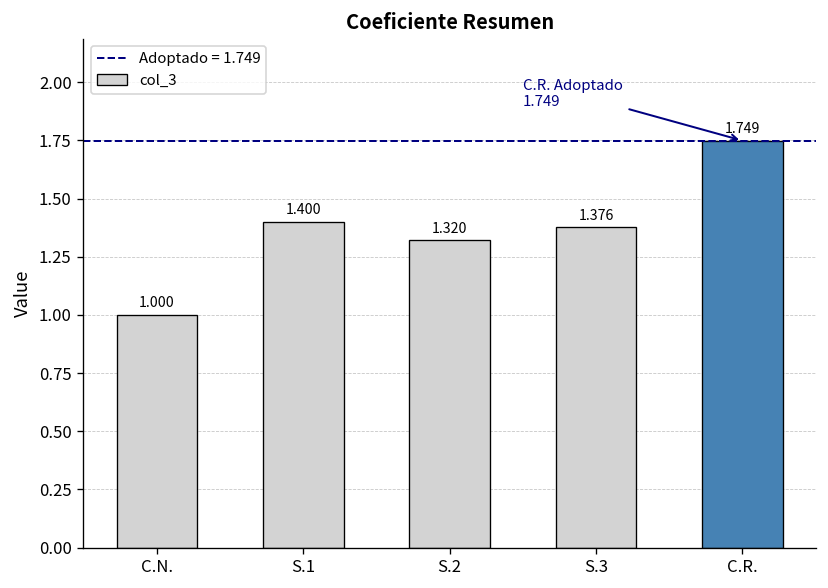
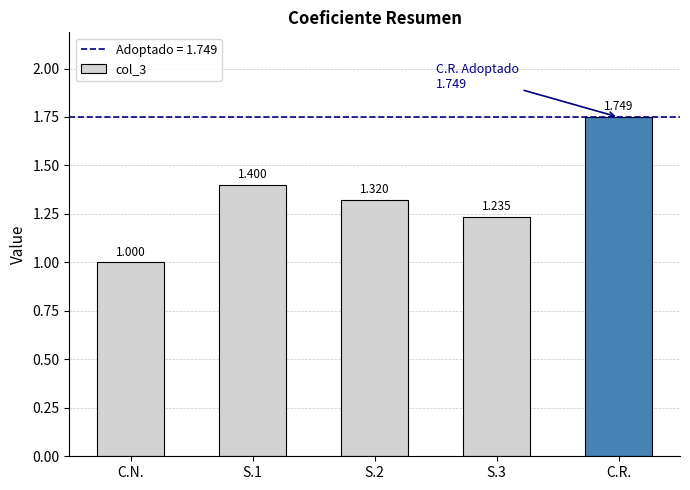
S.3: 1.376 -> 1.235
